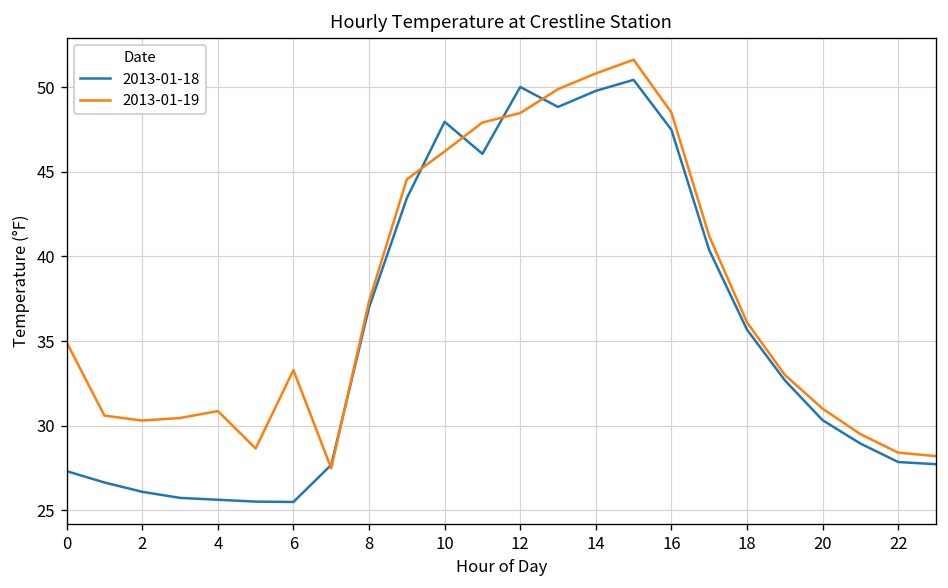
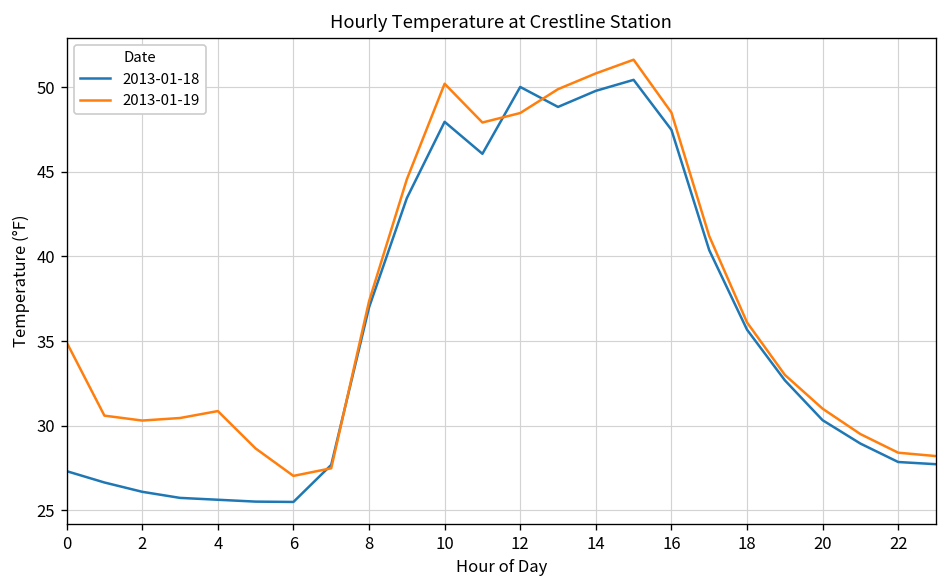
2013-01-19, 6: 33.3 -> 27.0
2013-01-19, 10: 46.2 -> 50.2
